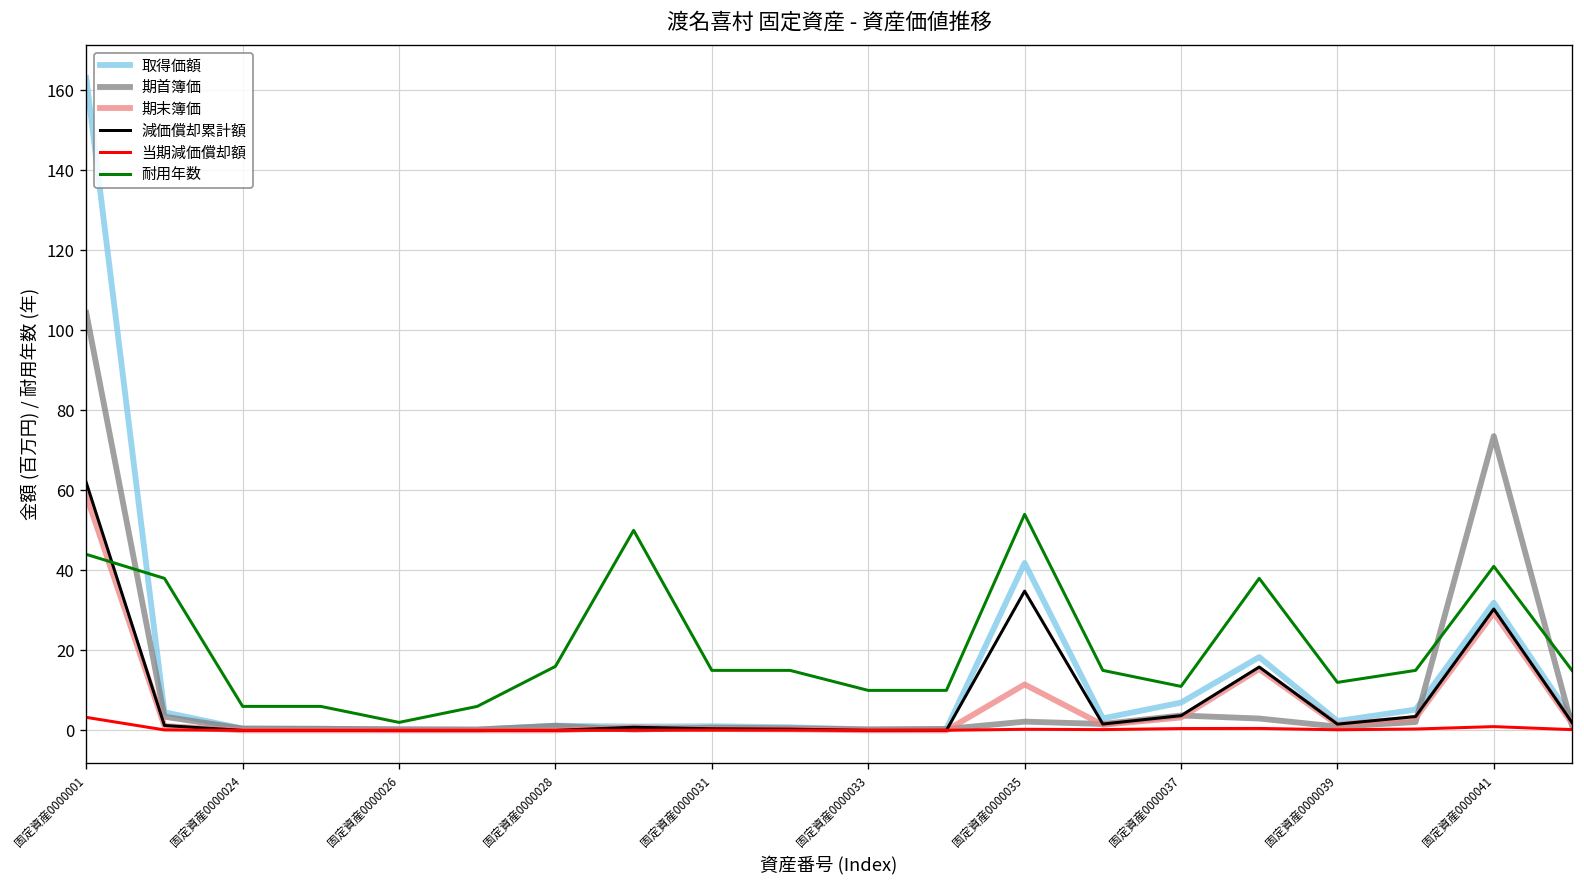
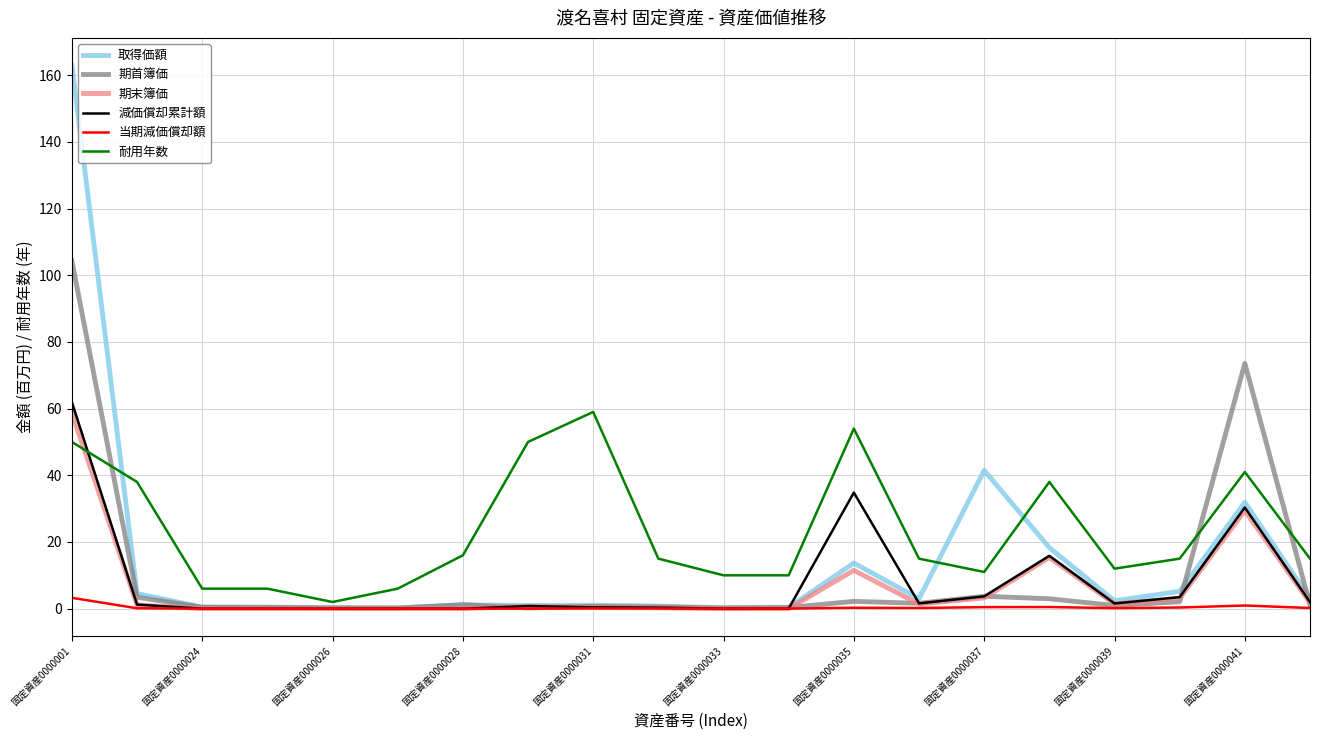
耐用年数, 固定資産0000001: 44 -> 50
耐用年数, 固定資産0000031: 15 -> 59
取得価額, 固定資産0000035: 42 -> 14
取得価額, 固定資産0000037: 7 -> 41
